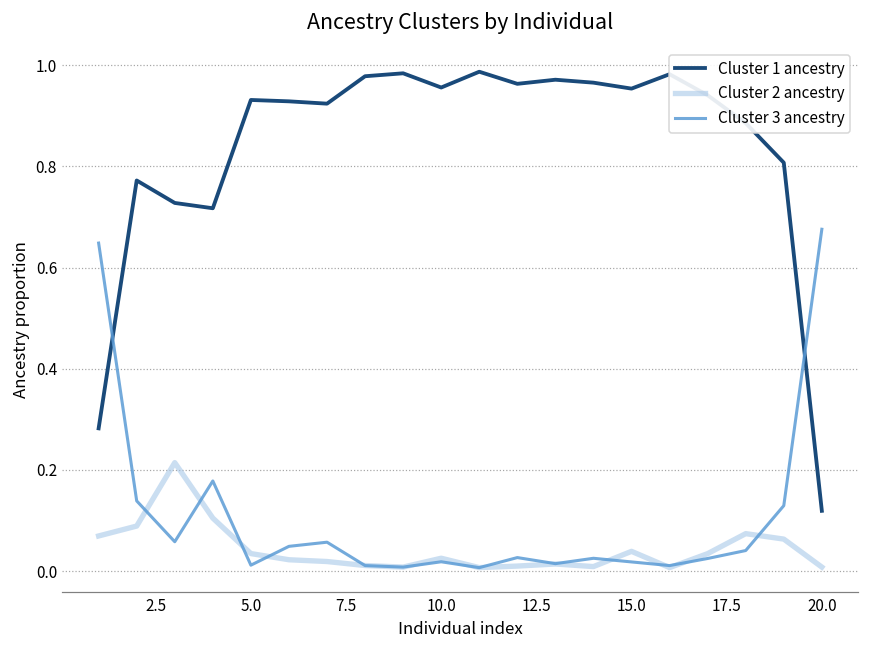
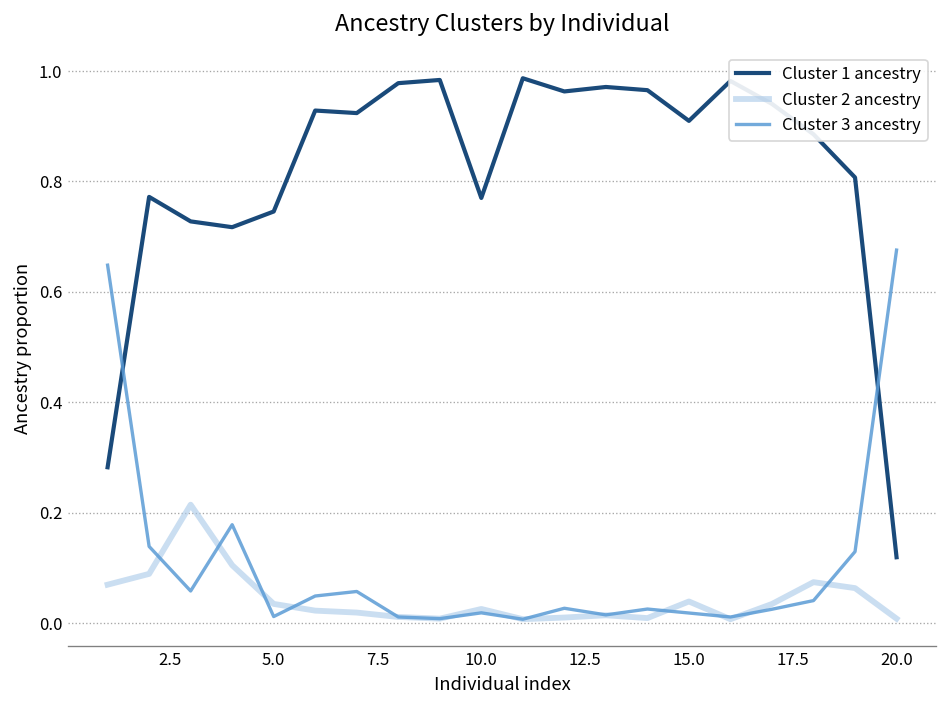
Cluster 1 ancestry, 5.0: 0.93 -> 0.75
Cluster 1 ancestry, 10.0: 0.96 -> 0.77
Cluster 1 ancestry, 15.0: 0.95 -> 0.91
